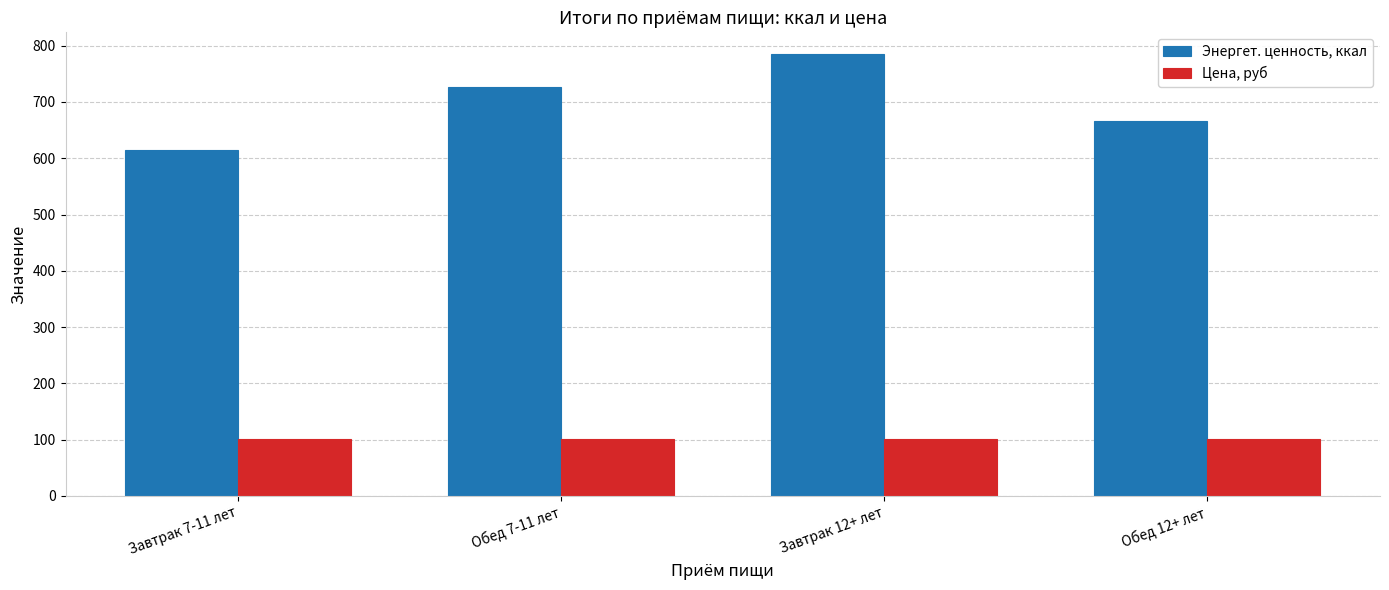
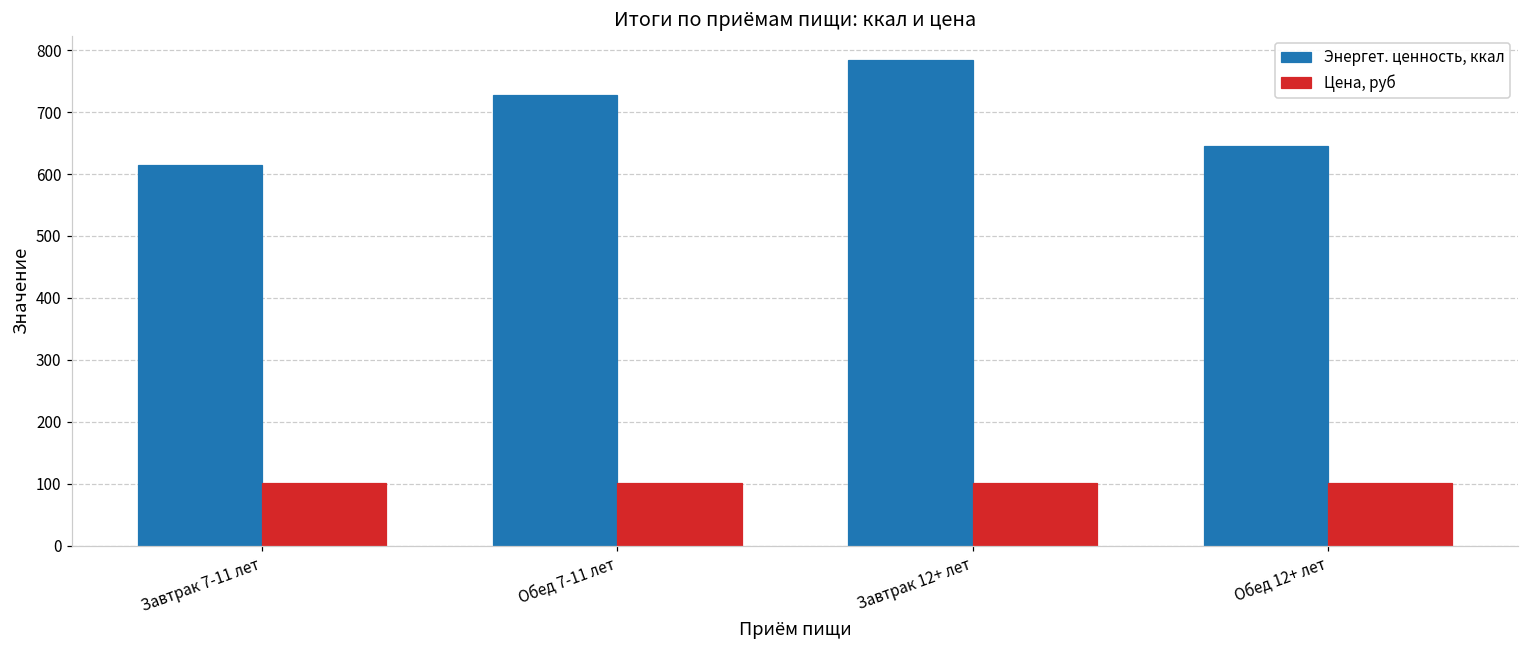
Энергет. ценность, ккал, Обед 12+ лет: 670 -> 640
